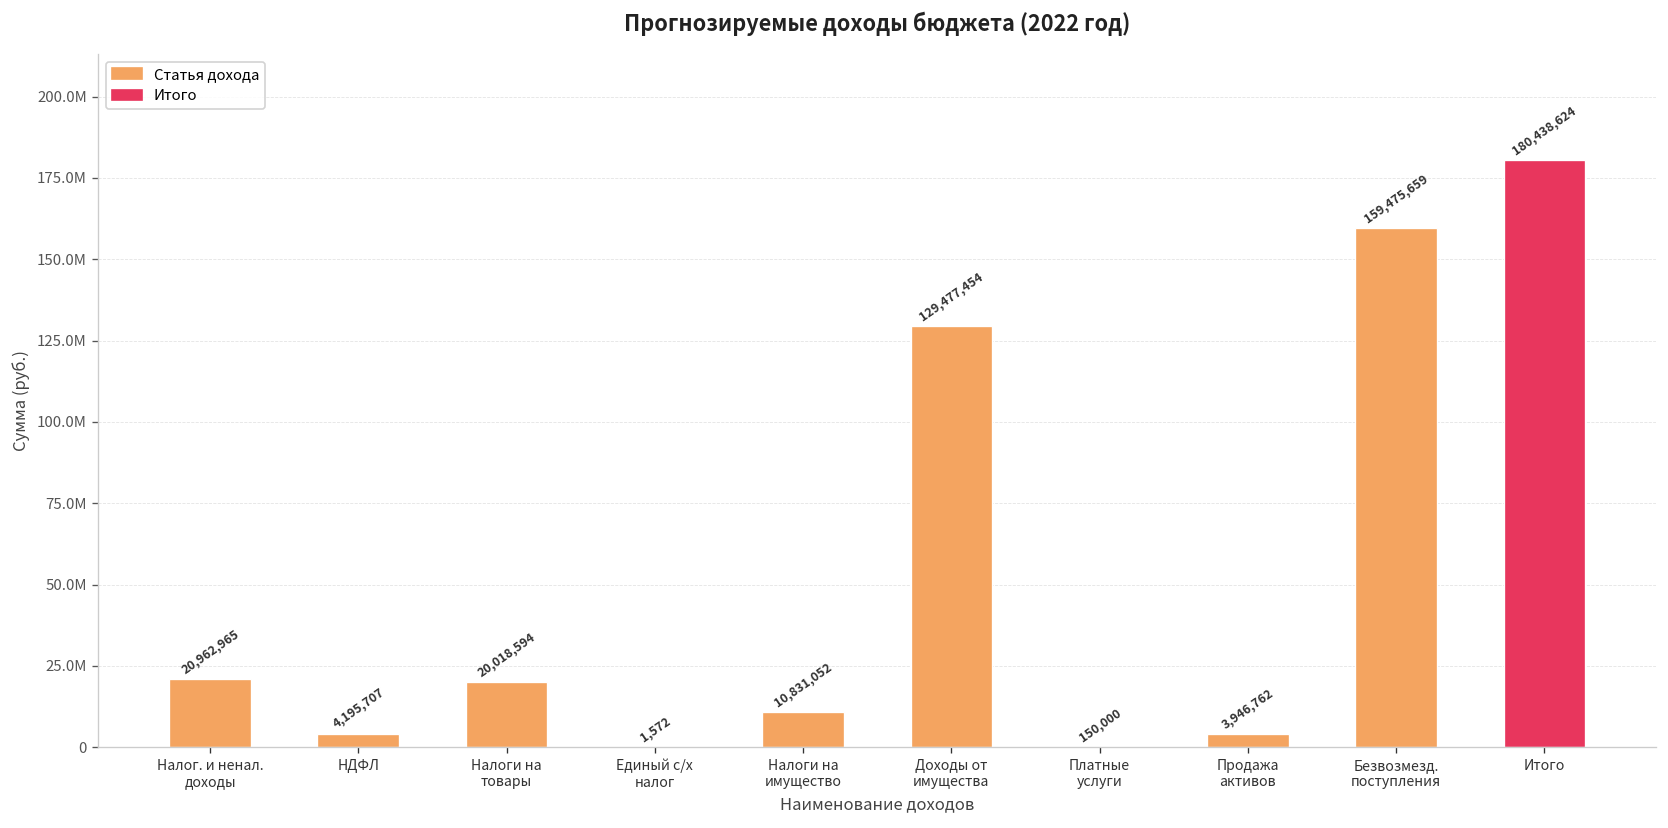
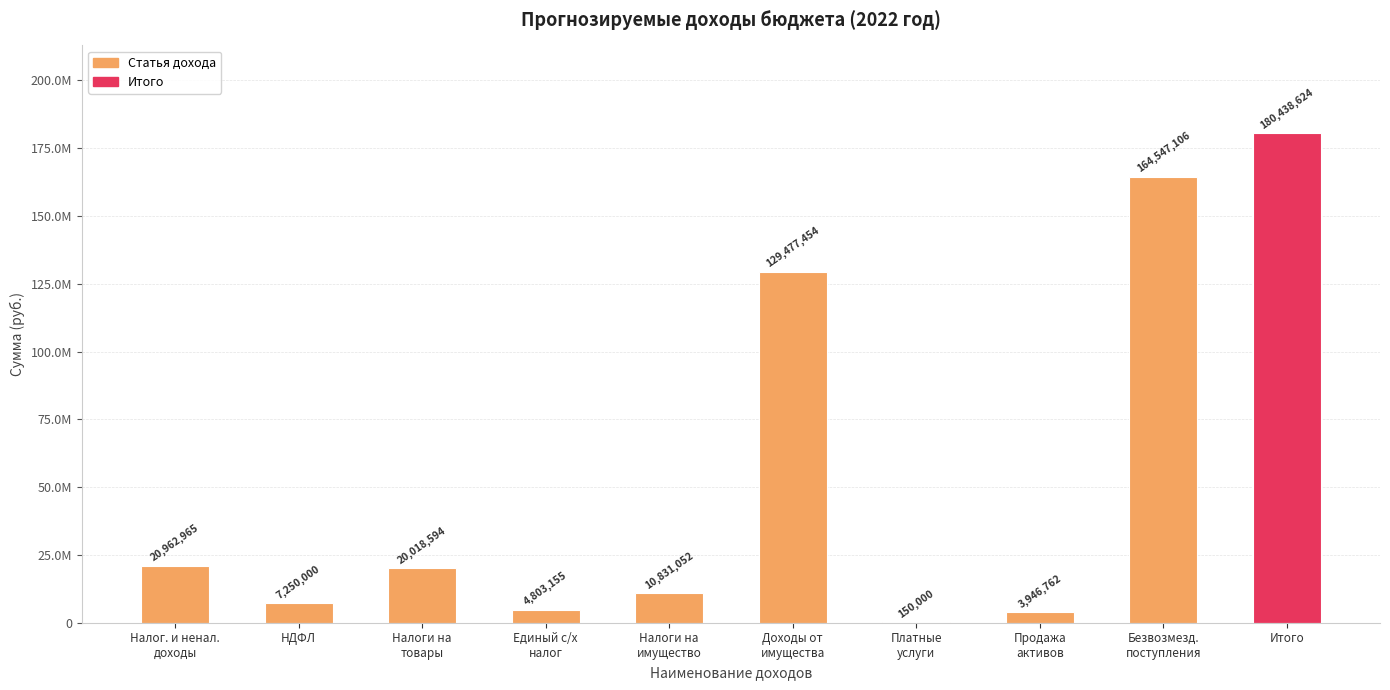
НДФЛ: 4,195,707 -> 7,250,000
Единый с/х налог: 1,572 -> 4,803,155
Безвозмезд. поступления: 159,475,659 -> 164,547,106
